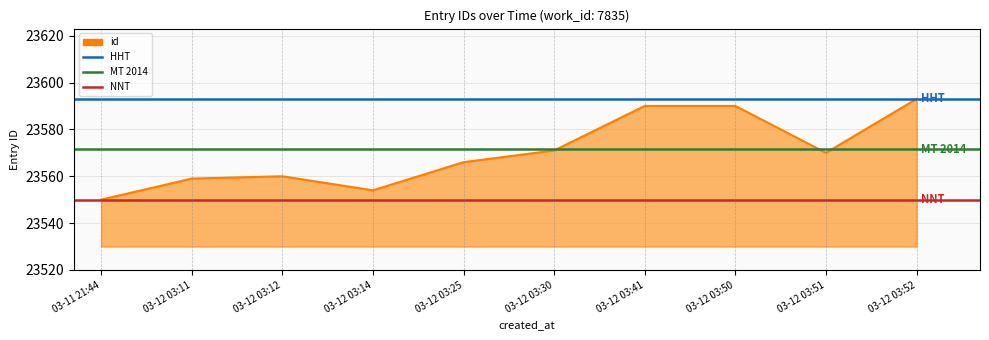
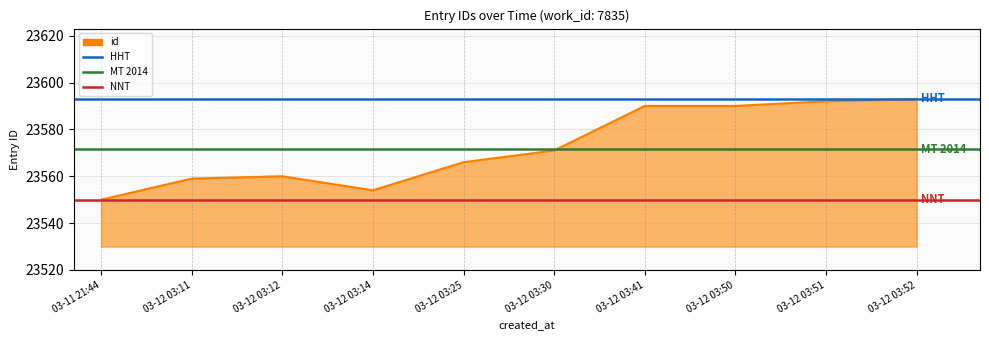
03-12 03:51: 23570 -> 23592
